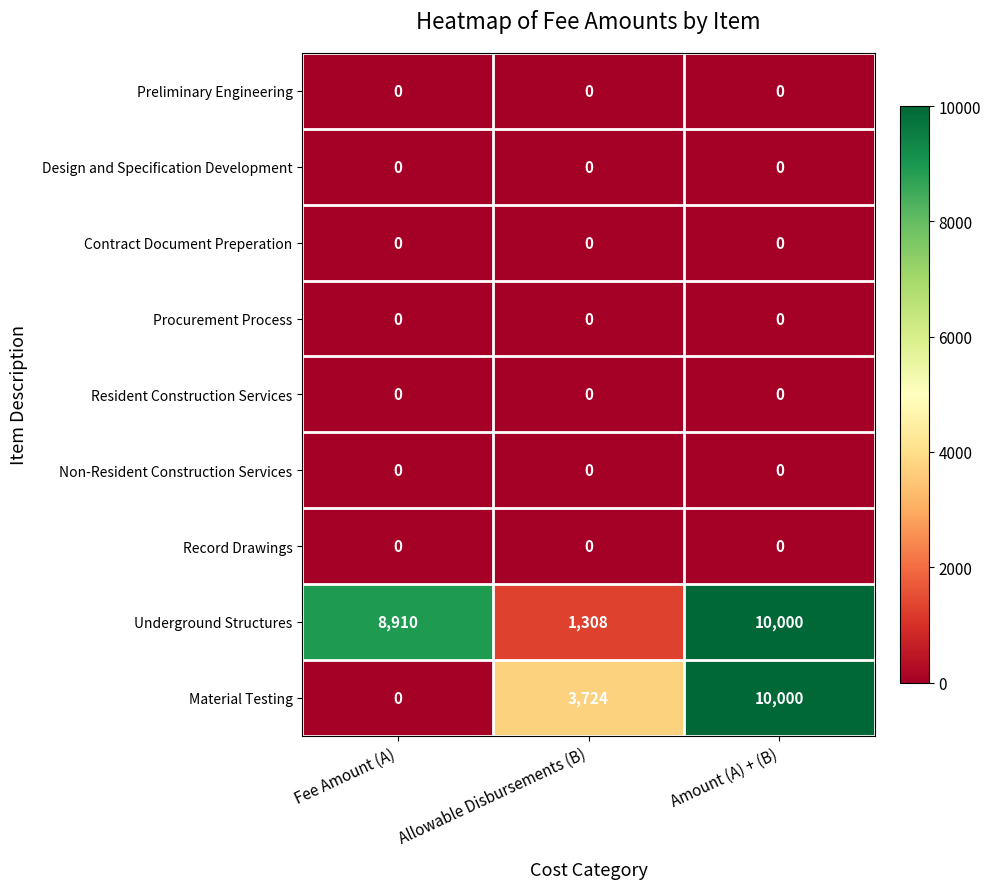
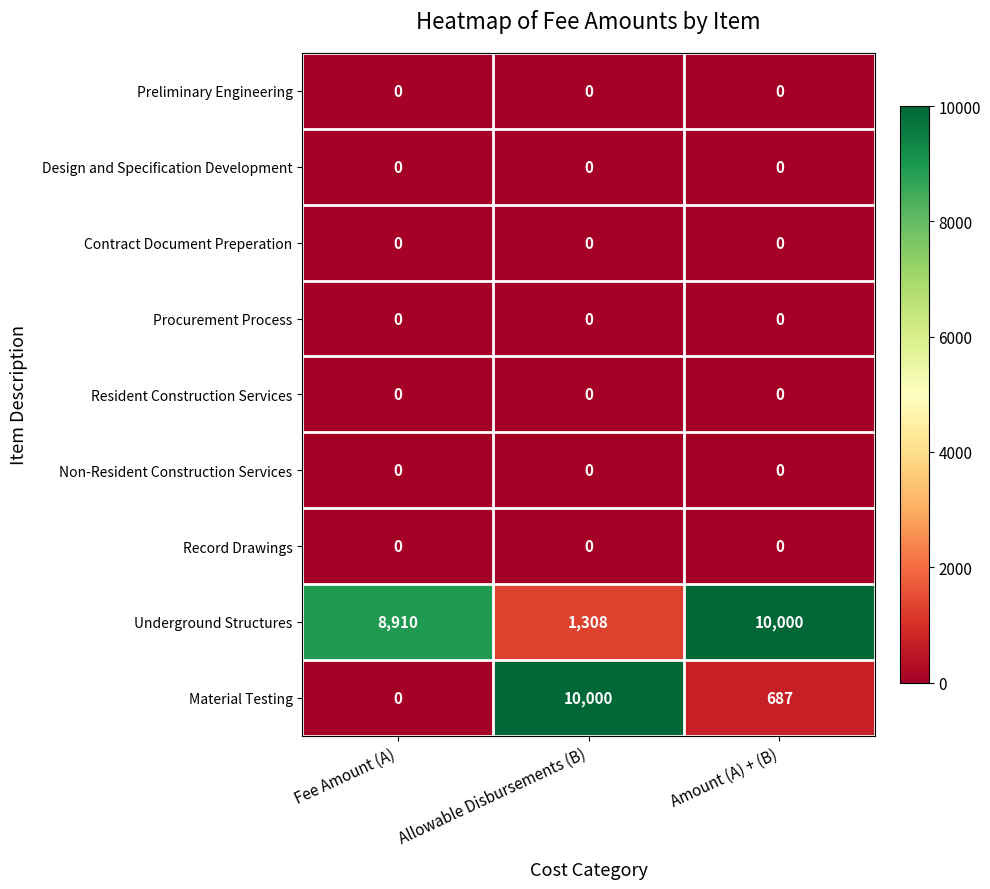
Material Testing, Allowable Disbursements (B): 3,724 -> 10,000
Material Testing, Amount (A) + (B): 10,000 -> 687
